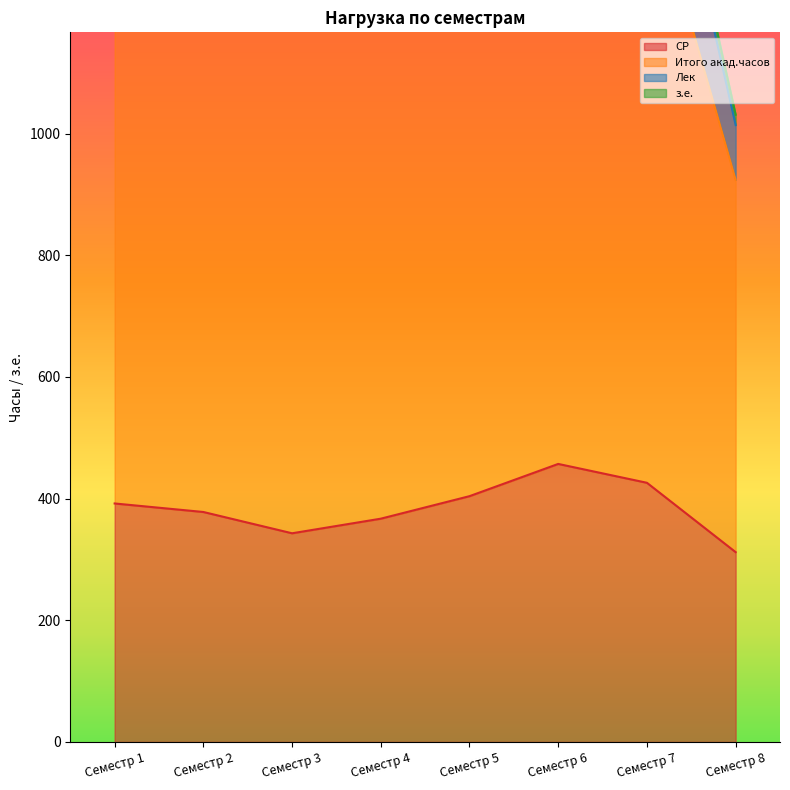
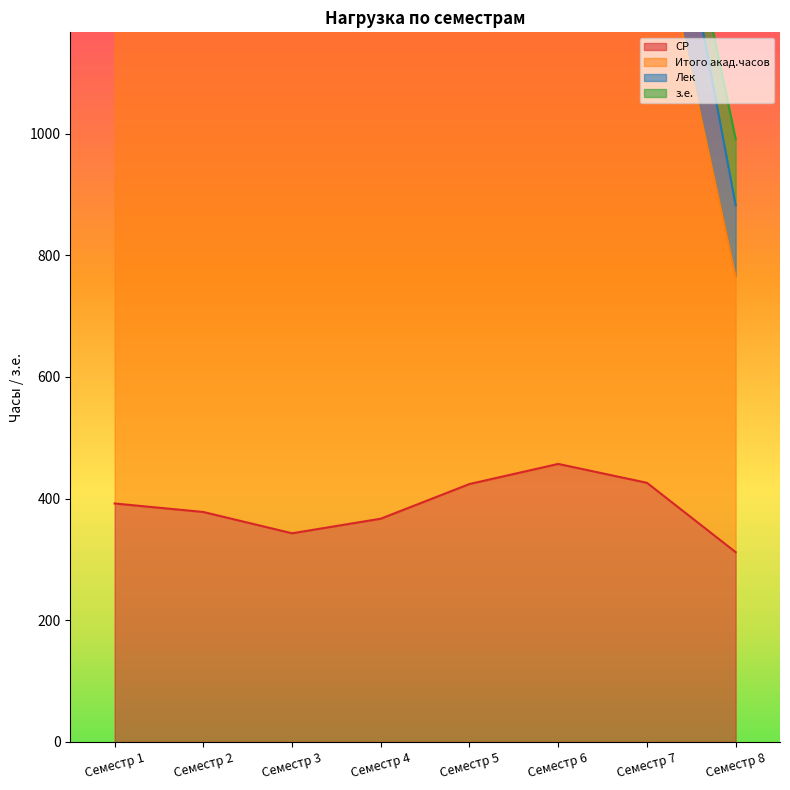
СР, Семестр 5: 400 -> 420
Итого акад.часов, Семестр 8: 610 -> 450
Лек, Семестр 8: 90 -> 120
з.е., Семестр 8: 20 -> 110
